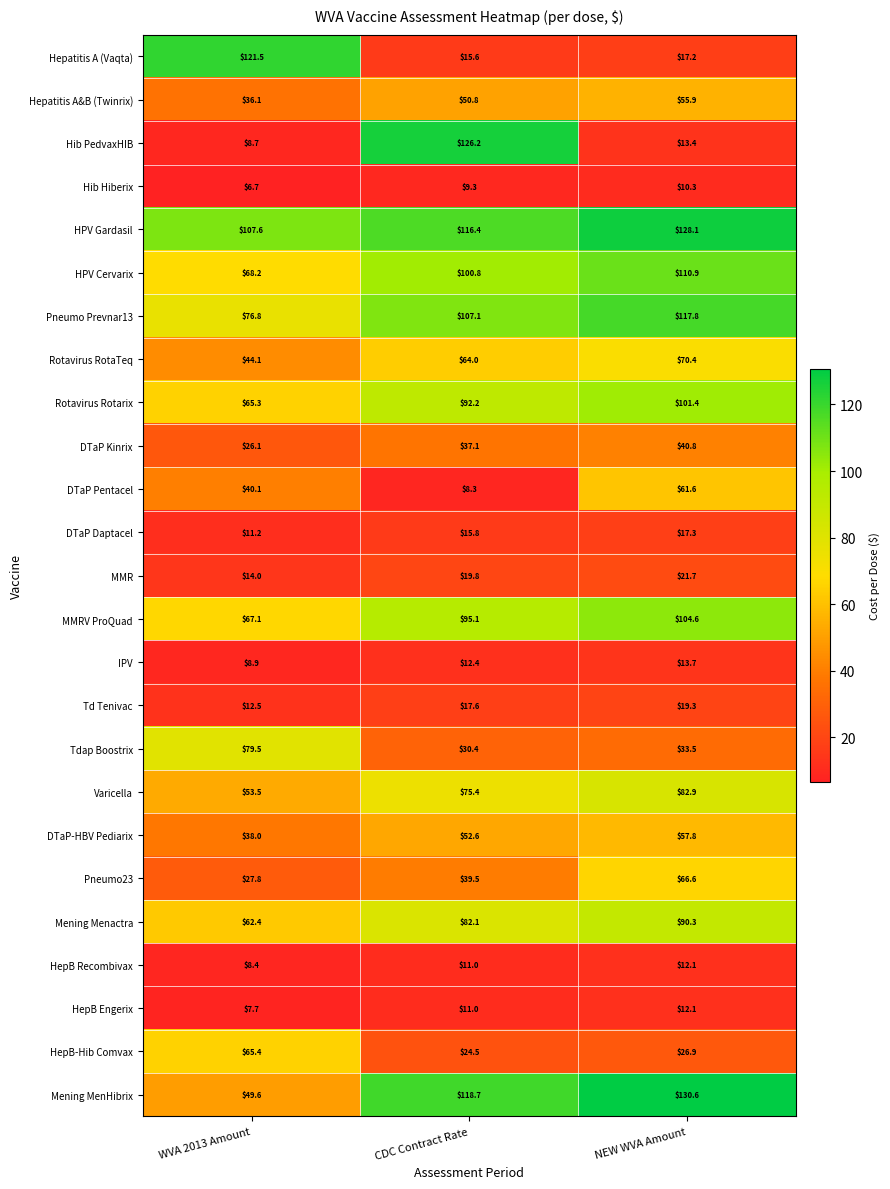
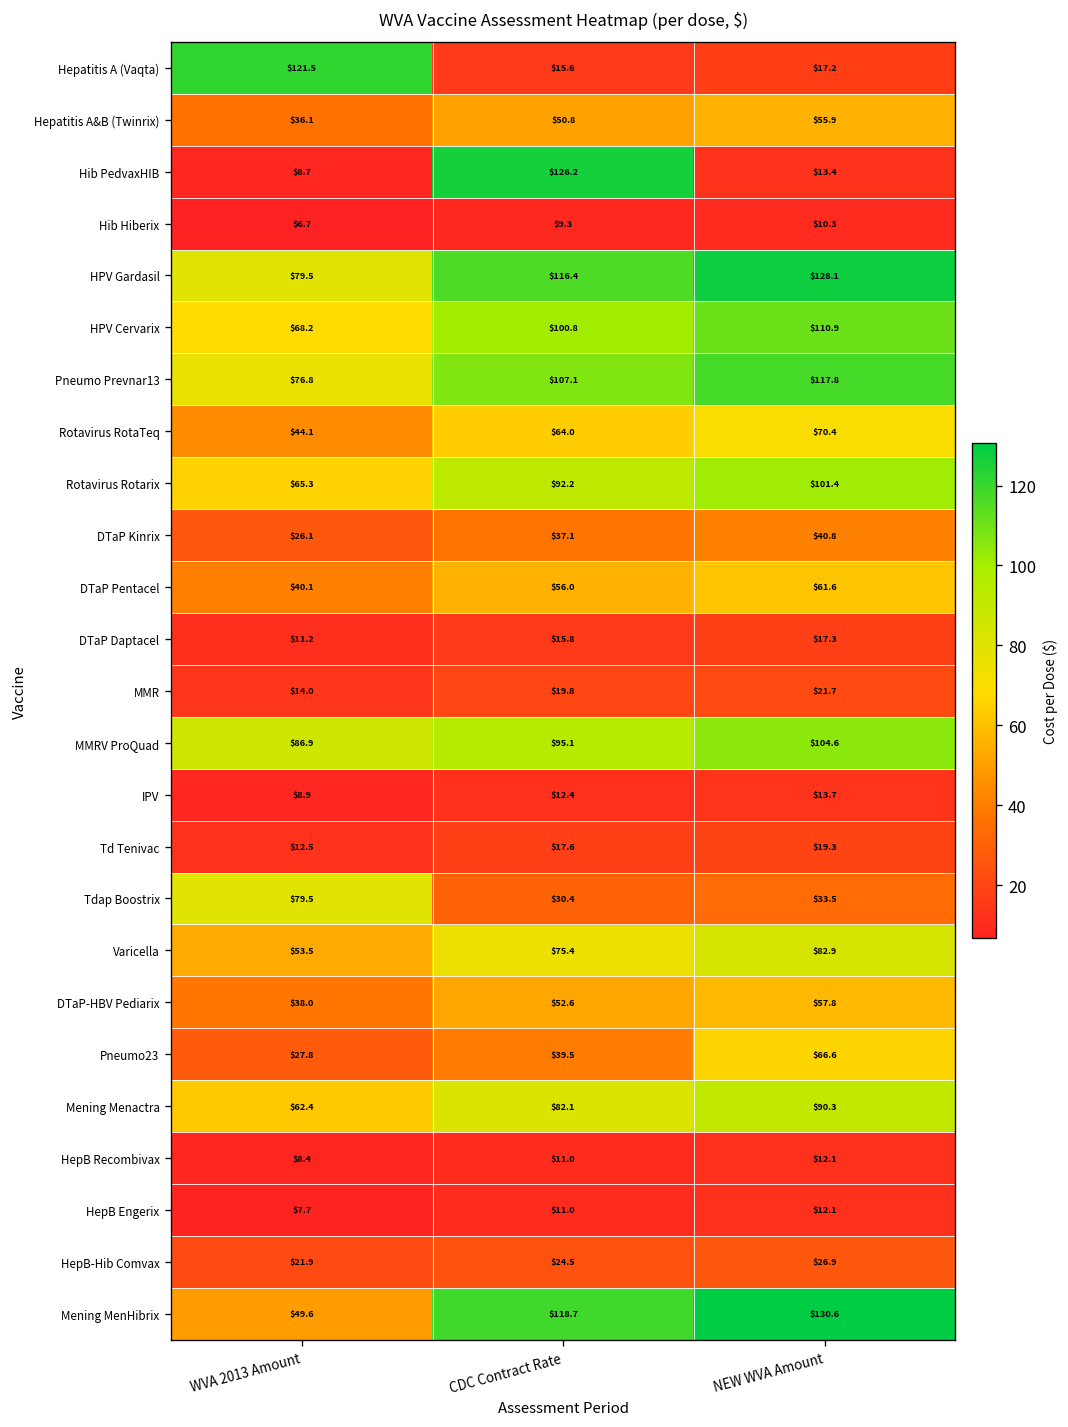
HPV Gardasil, WVA 2013 Amount: $107.6 -> $79.5
DTaP Pentacel, CDC Contract Rate: $8.3 -> $56.0
MMRV ProQuad, WVA 2013 Amount: $67.1 -> $86.9
HepB-Hib Comvax, WVA 2013 Amount: $65.4 -> $21.9
